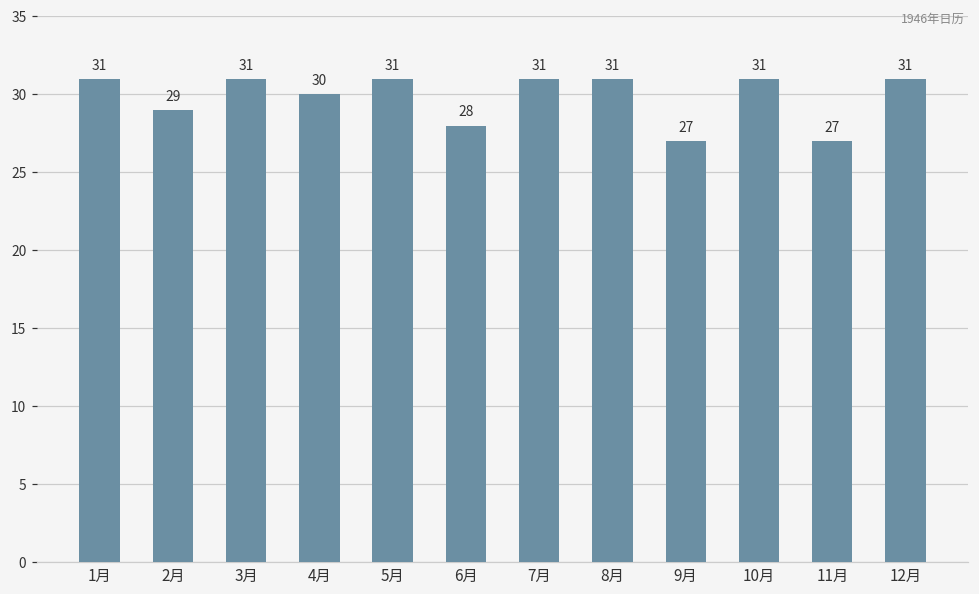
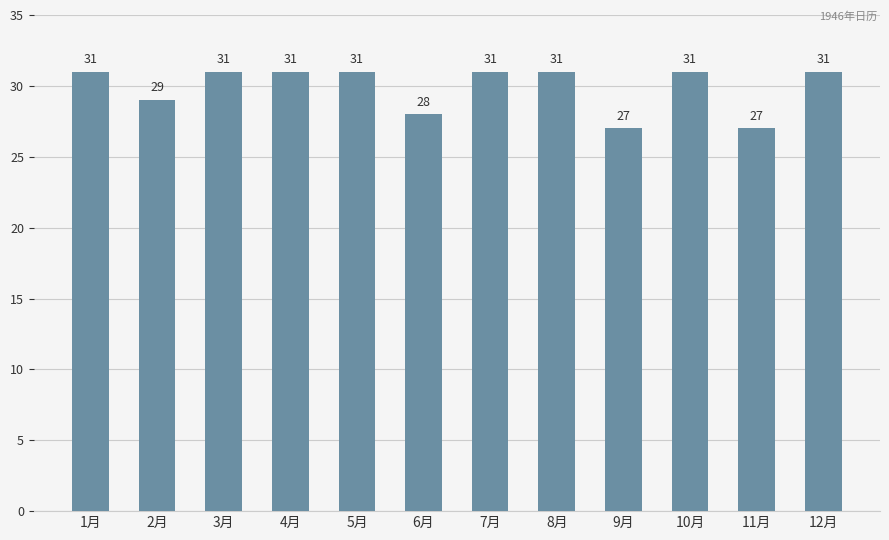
4月: 30 -> 31
